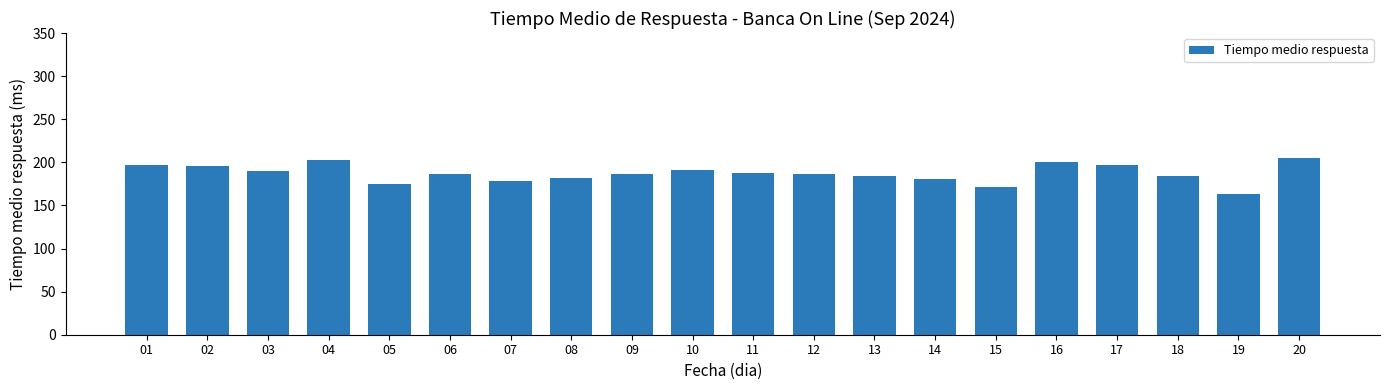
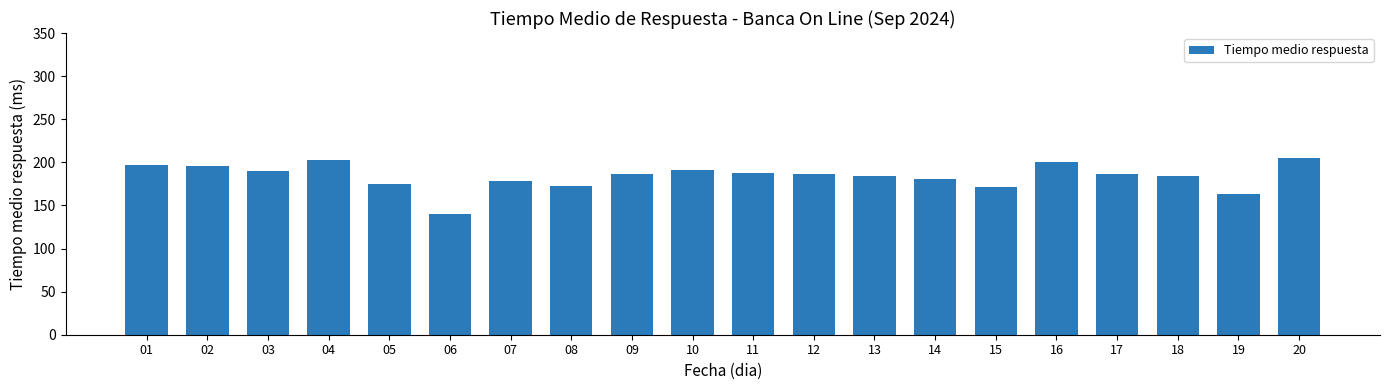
06: 190 -> 140
08: 180 -> 170
17: 200 -> 190
